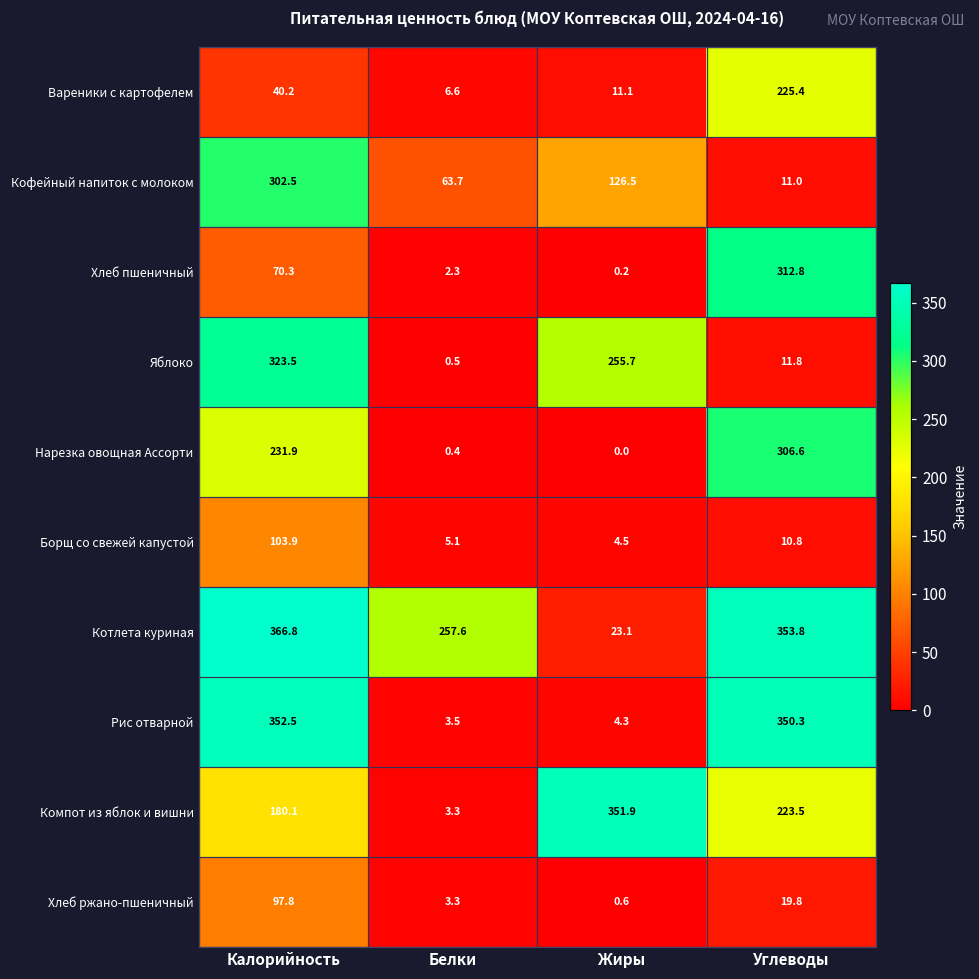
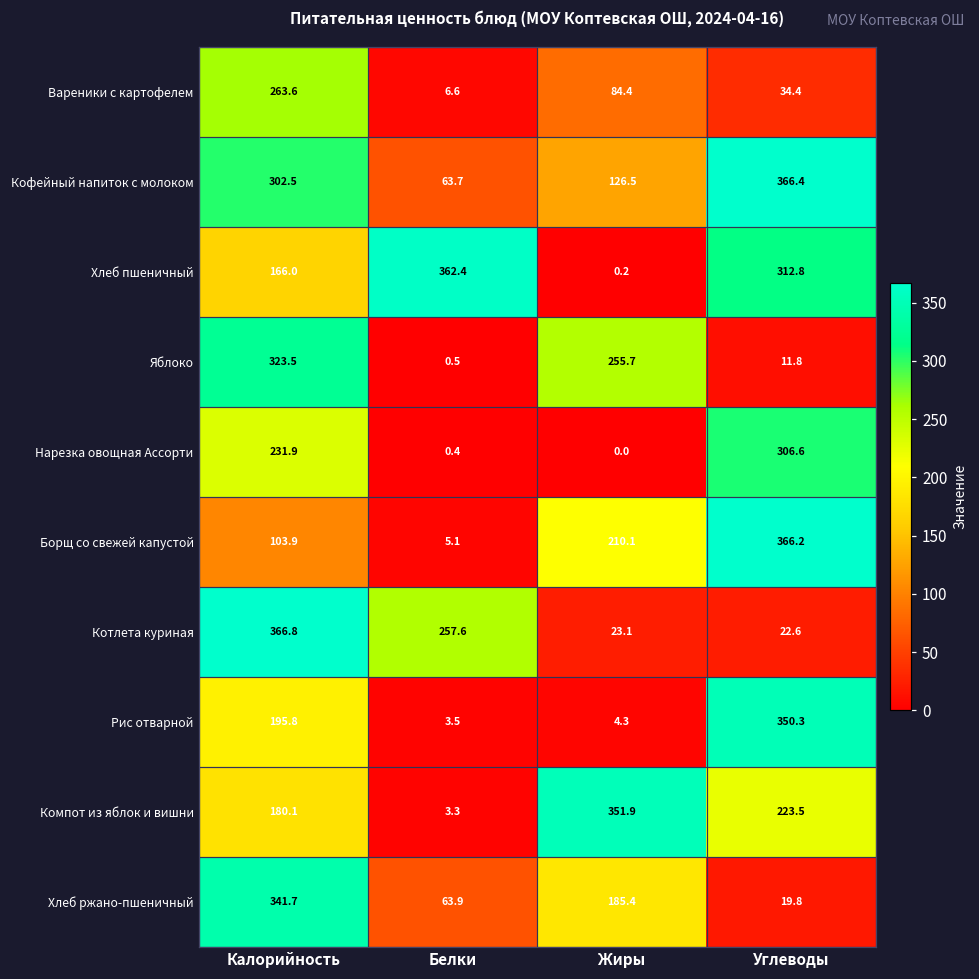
Вареники с картофелем, Калорийность: 40.2 -> 263.6
Вареники с картофелем, Жиры: 11.1 -> 84.4
Вареники с картофелем, Углеводы: 225.4 -> 34.4
Кофейный напиток с молоком, Углеводы: 11.0 -> 366.4
Хлеб пшеничный, Калорийность: 70.3 -> 166.0
Хлеб пшеничный, Белки: 2.3 -> 362.4
Борщ со свежей капустой, Жиры: 4.5 -> 210.1
Борщ со свежей капустой, Углеводы: 10.8 -> 366.2
Котлета куриная, Углеводы: 353.8 -> 22.6
Рис отварной, Калорийность: 352.5 -> 195.8
Хлеб ржано-пшеничный, Калорийность: 97.8 -> 341.7
Хлеб ржано-пшеничный, Белки: 3.3 -> 63.9
Хлеб ржано-пшеничный, Жиры: 0.6 -> 185.4
